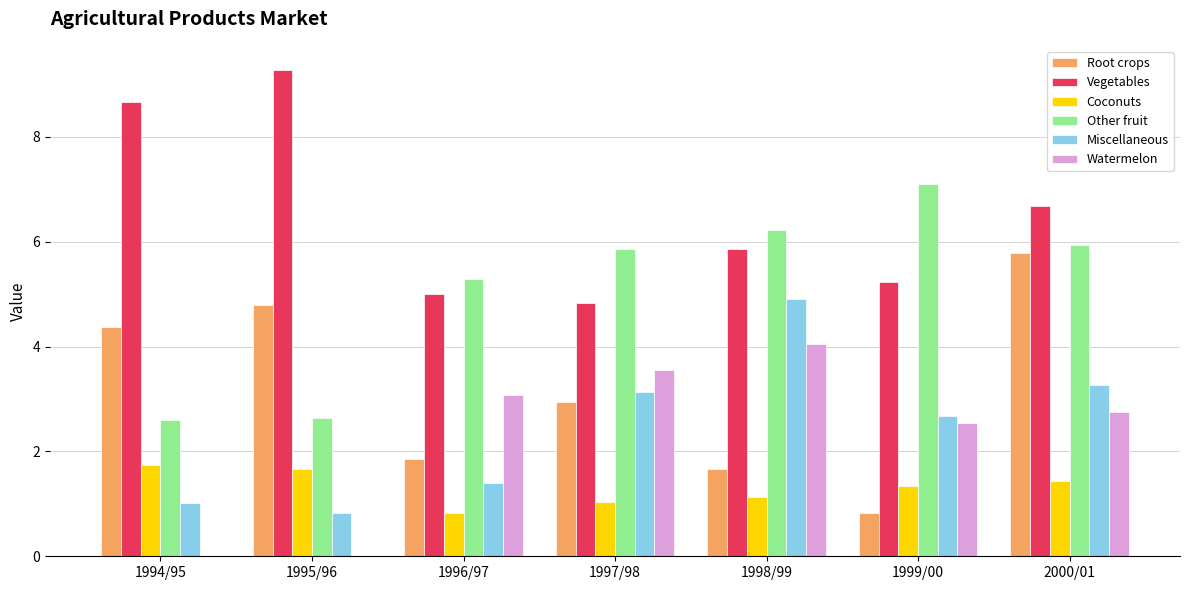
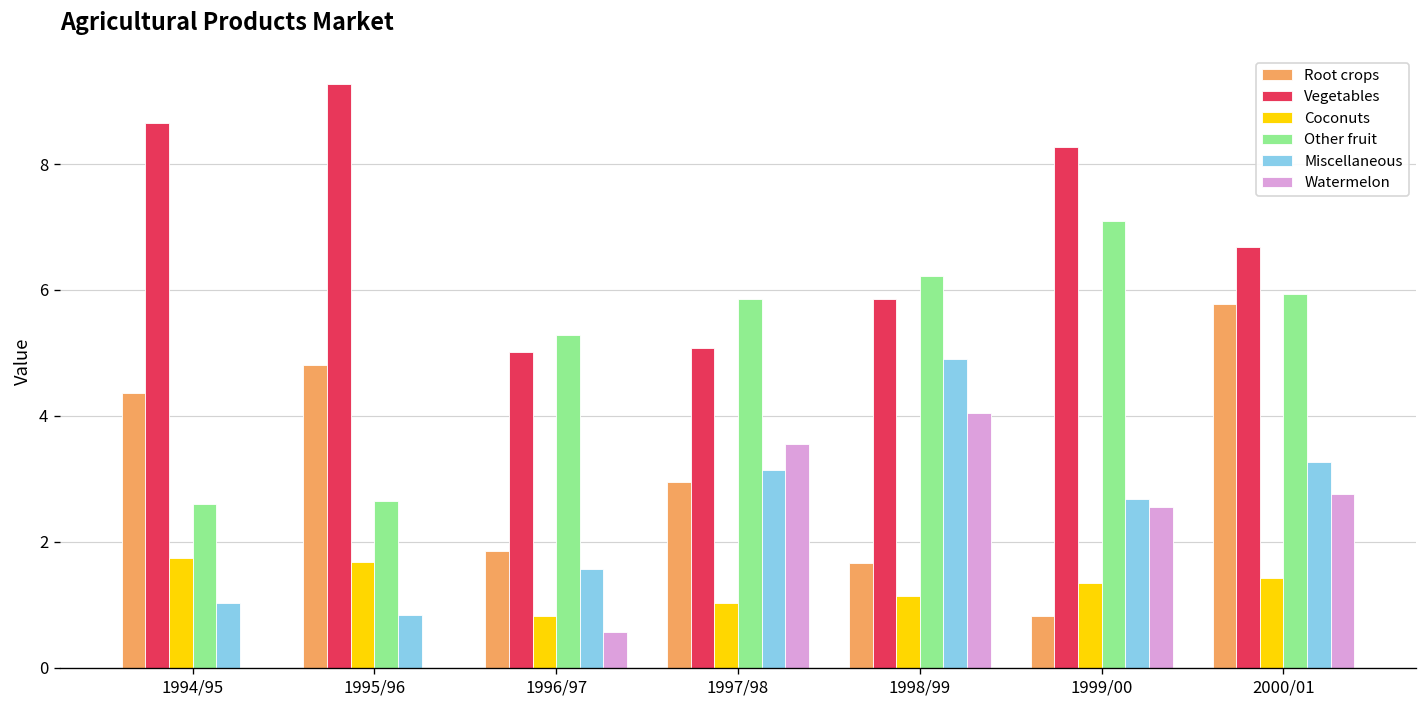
Miscellaneous, 1996/97: 1.4 -> 1.6
Watermelon, 1996/97: 3.1 -> 0.6
Vegetables, 1997/98: 4.8 -> 5.1
Vegetables, 1999/00: 5.2 -> 8.3
